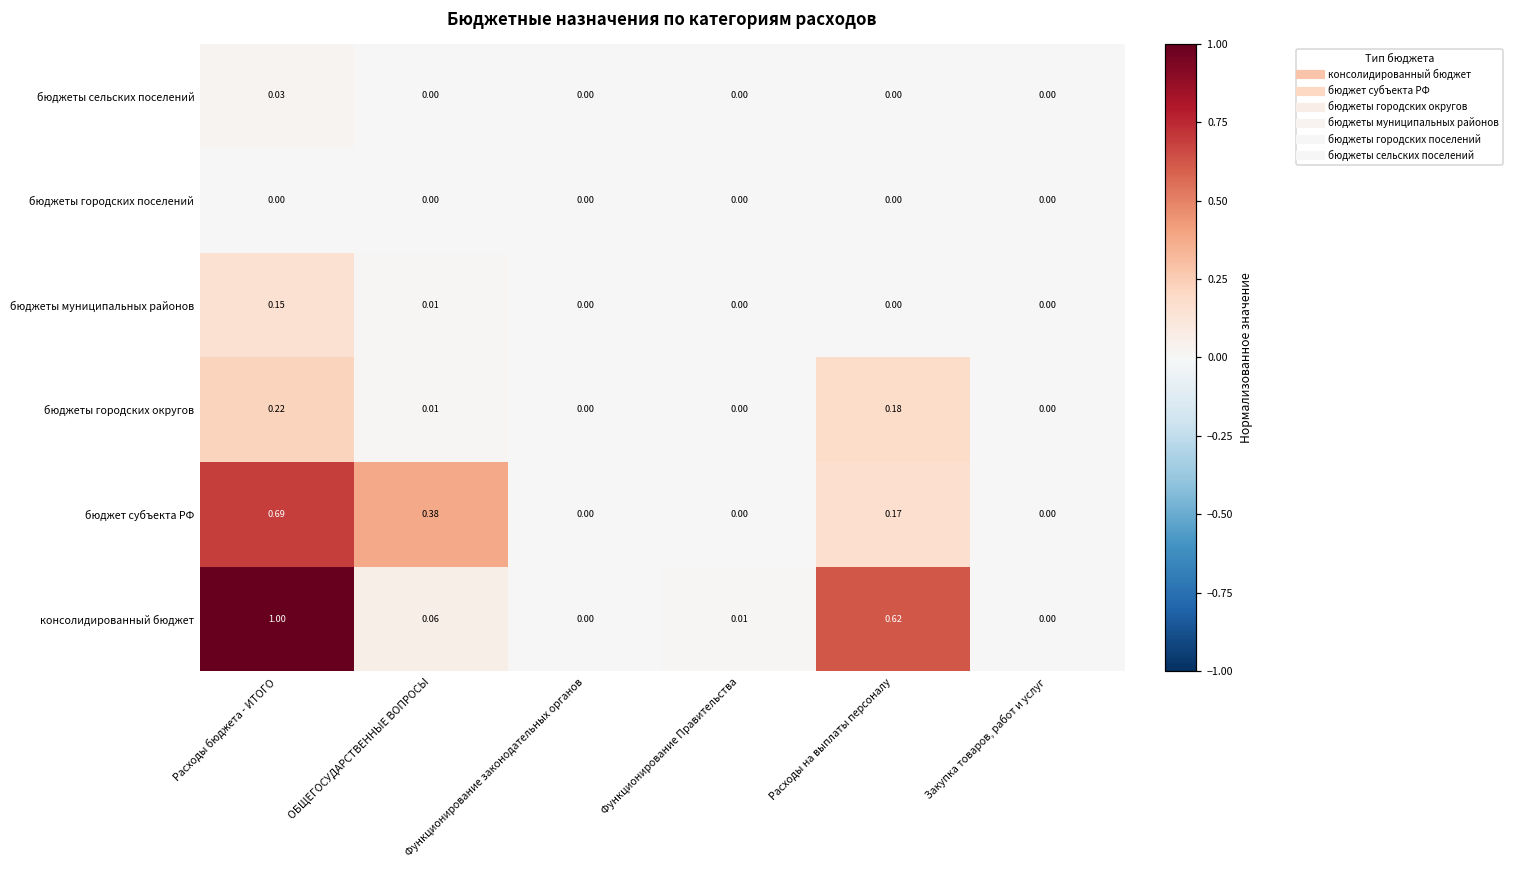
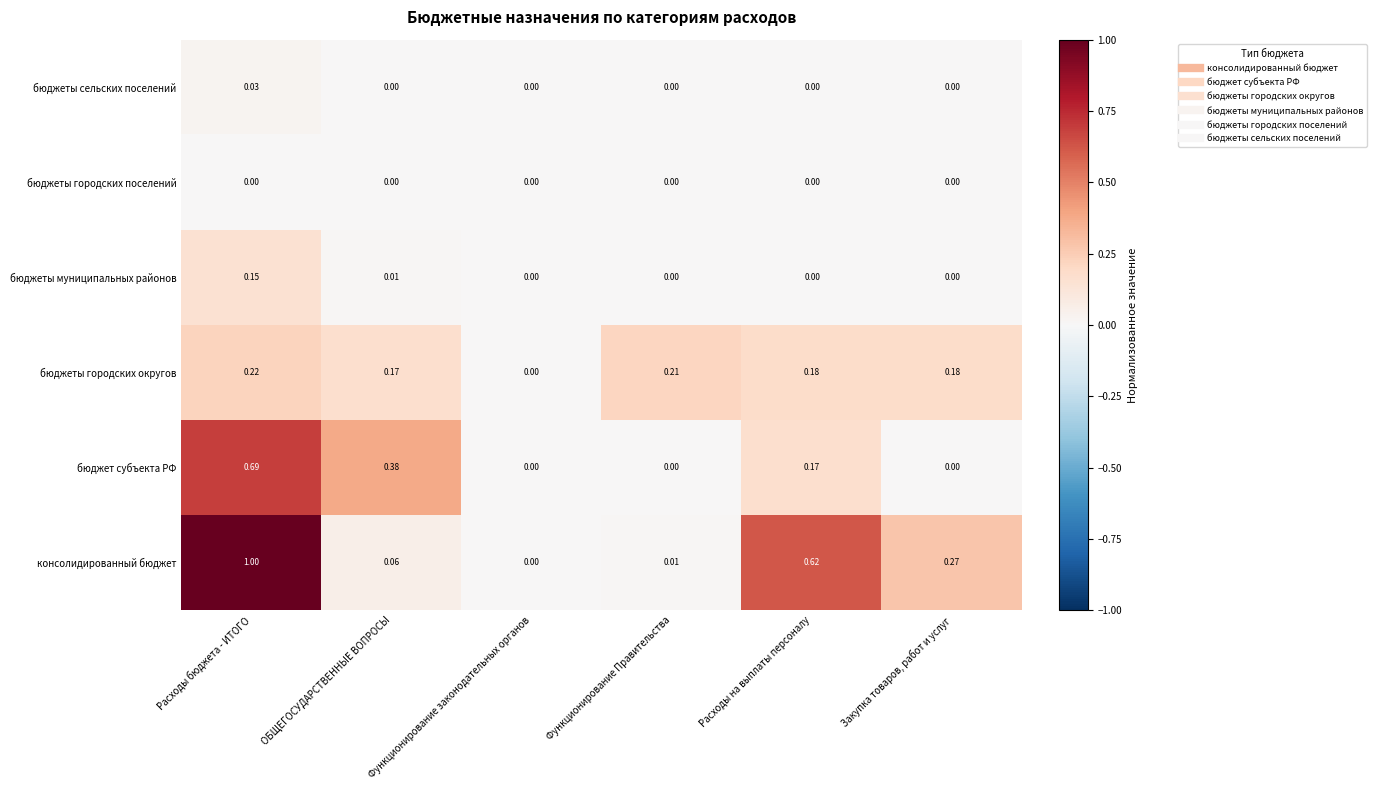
бюджеты городских округов, ОБЩЕГОСУДАРСТВЕННЫЕ ВОПРОСЫ: 0.01 -> 0.17
бюджеты городских округов, Функционирование Правительства: 0.00 -> 0.21
бюджеты городских округов, Закупка товаров, работ и услуг: 0.00 -> 0.18
консолидированный бюджет, Закупка товаров, работ и услуг: 0.00 -> 0.27
